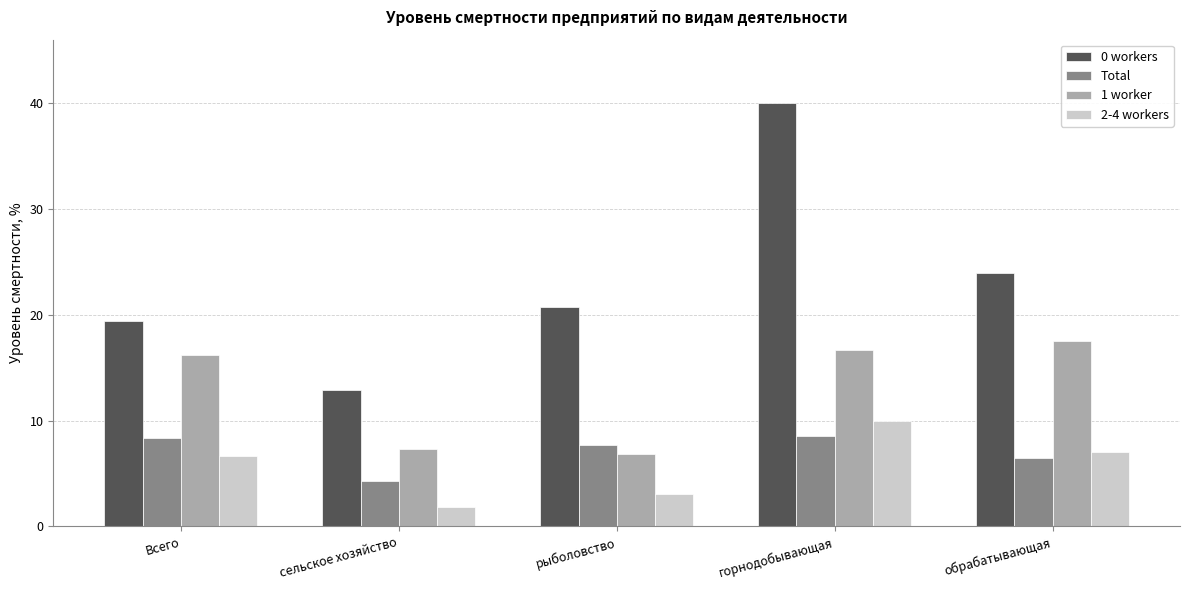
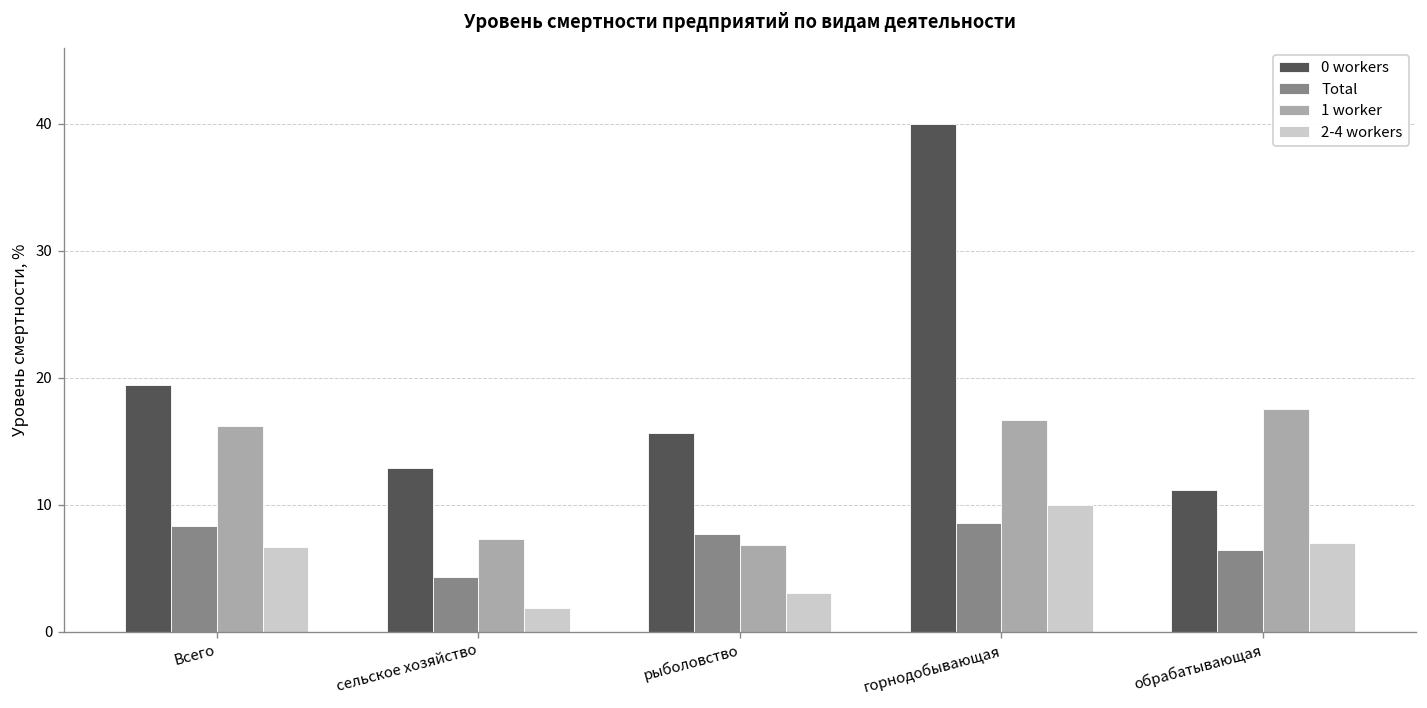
0 workers, рыболовство: 20.7 -> 15.7
0 workers, обрабатывающая: 24.0 -> 11.2
